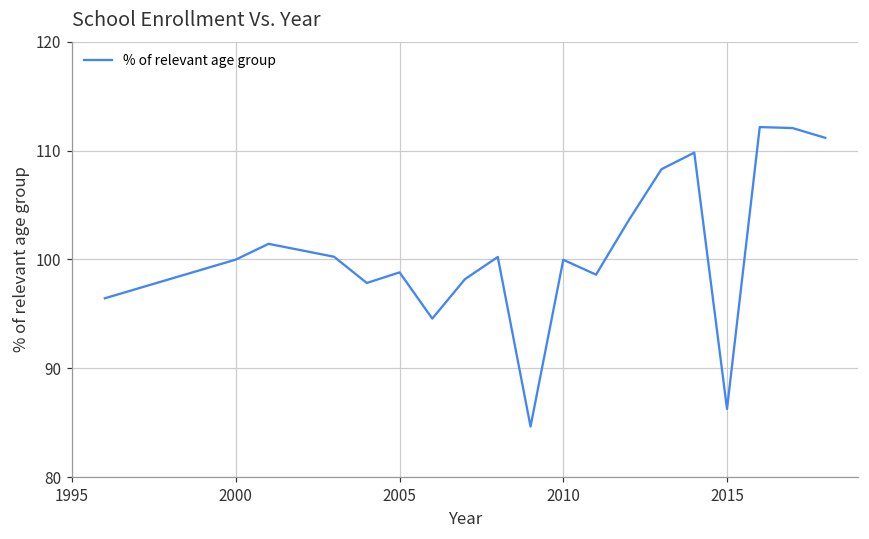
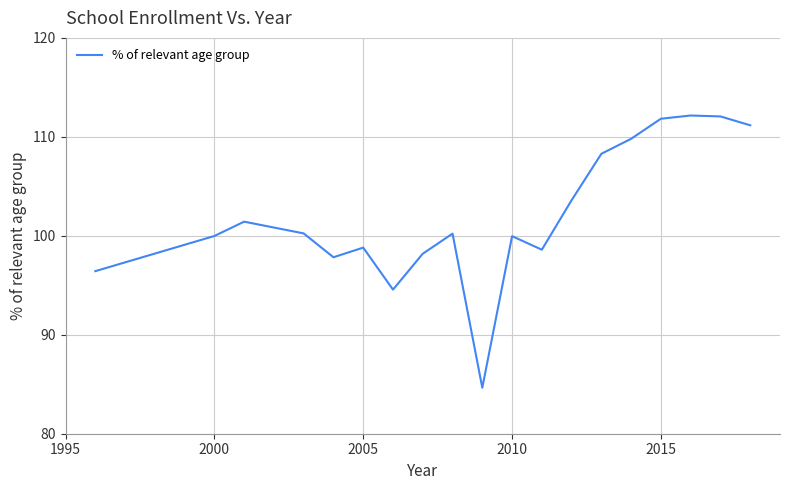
2015: 86 -> 112
